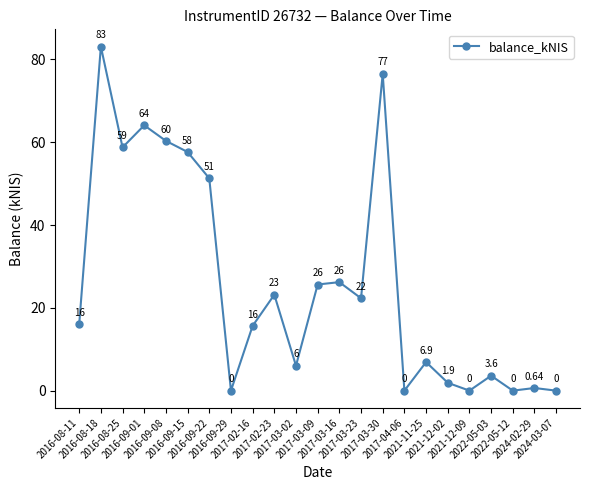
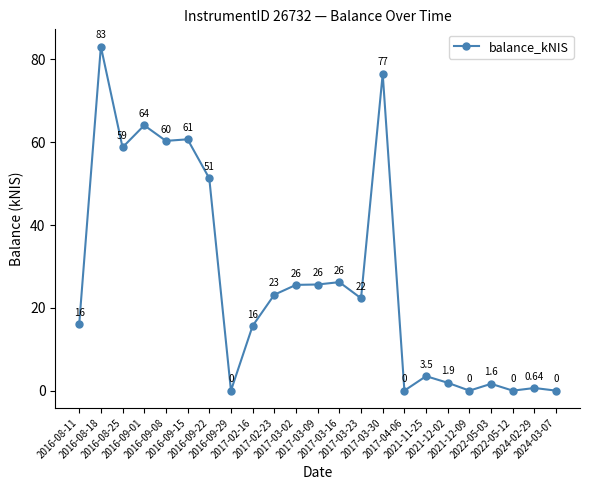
2016-09-15: 58 -> 61
2017-03-02: 6 -> 26
2021-11-25: 6.9 -> 3.5
2022-05-03: 3.6 -> 1.6
